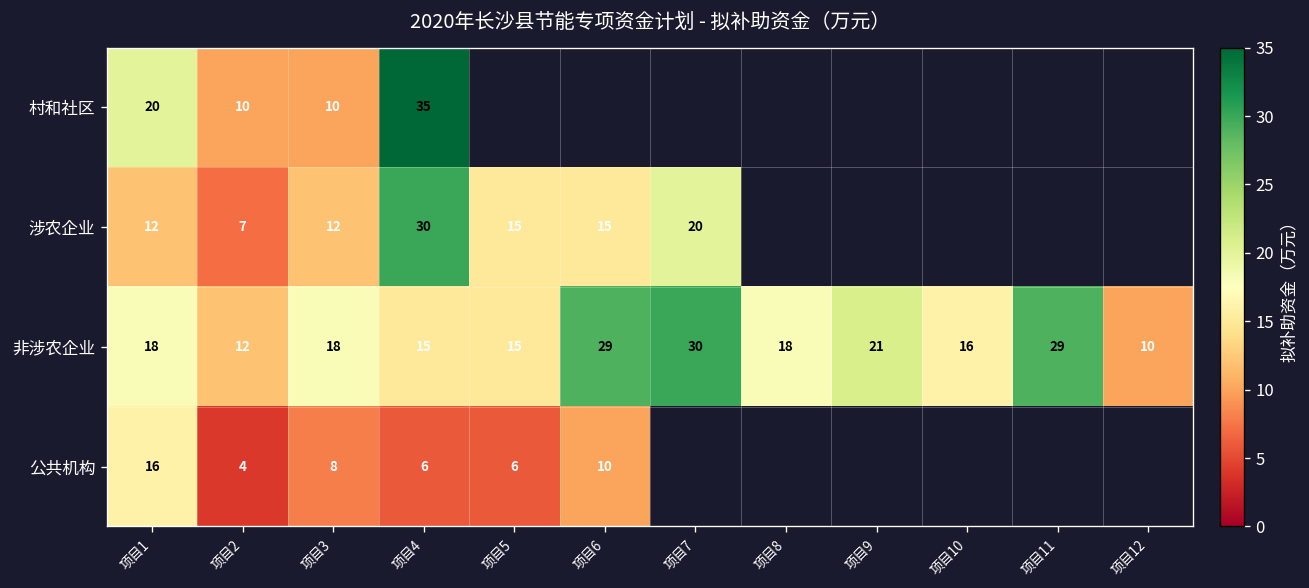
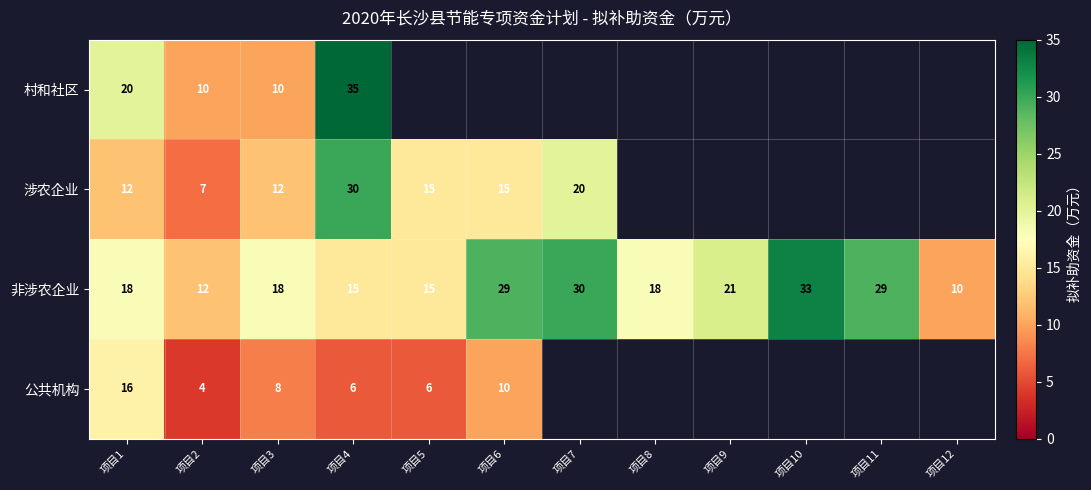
非涉农企业, 项目10: 16 -> 33
